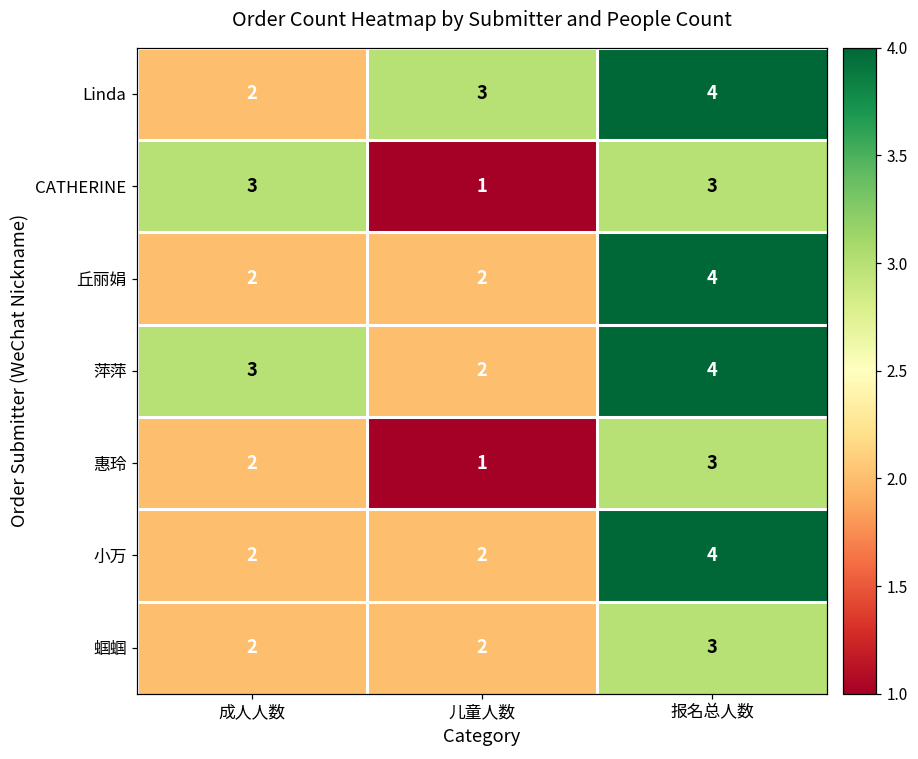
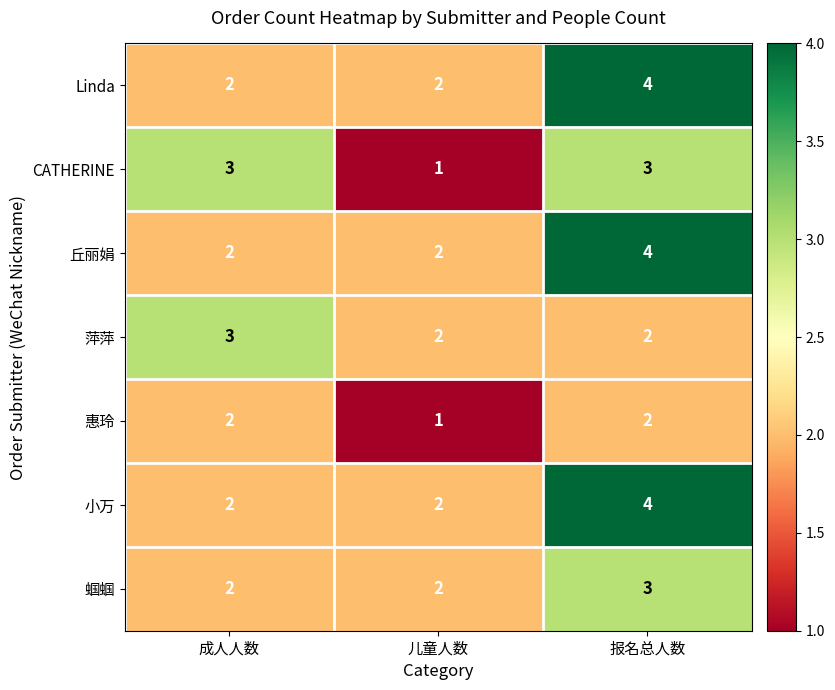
Linda, 儿童人数: 3 -> 2
萍萍, 报名总人数: 4 -> 2
惠玲, 报名总人数: 3 -> 2
